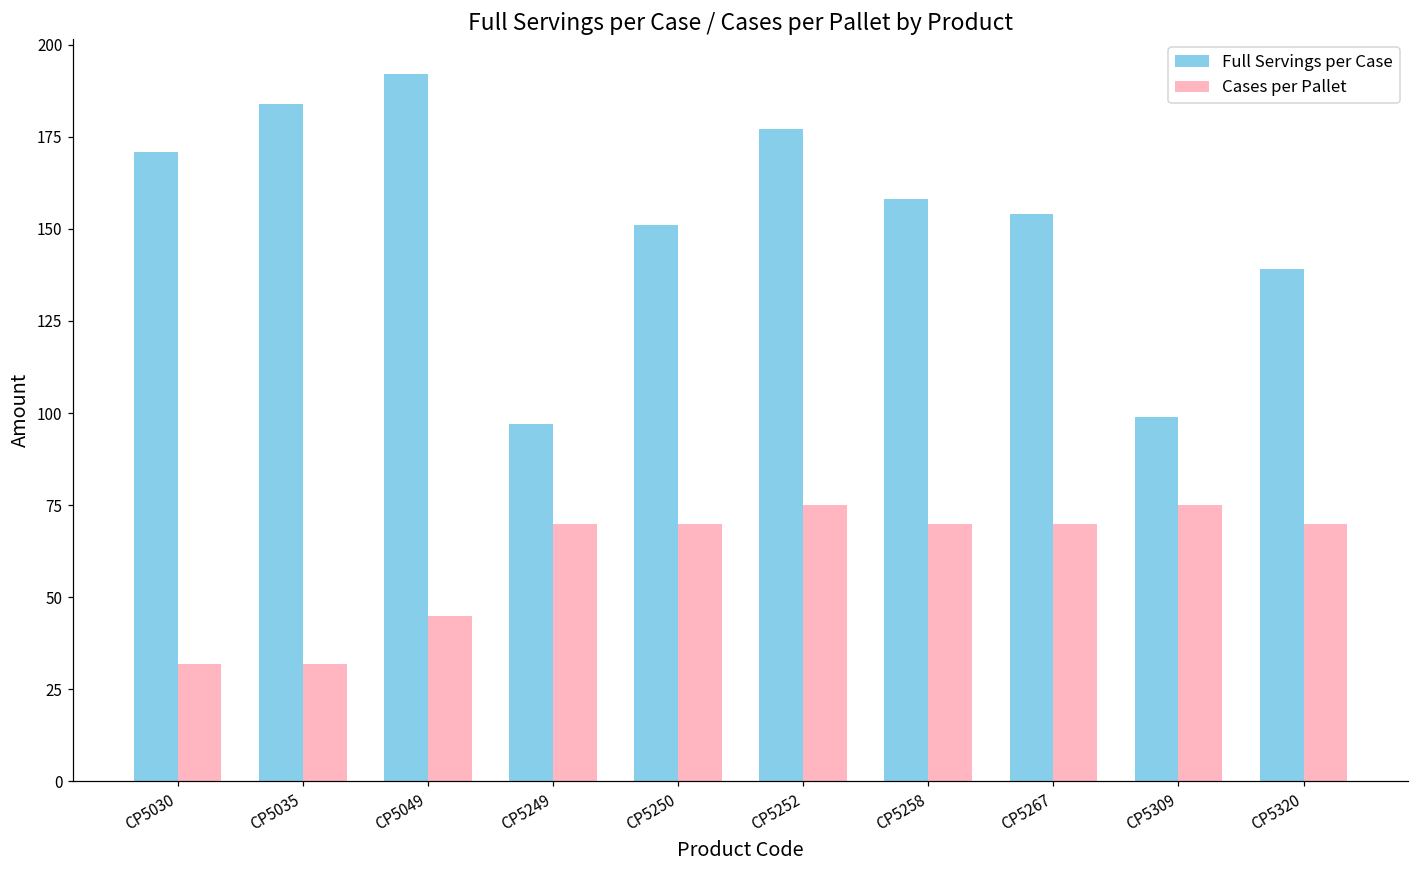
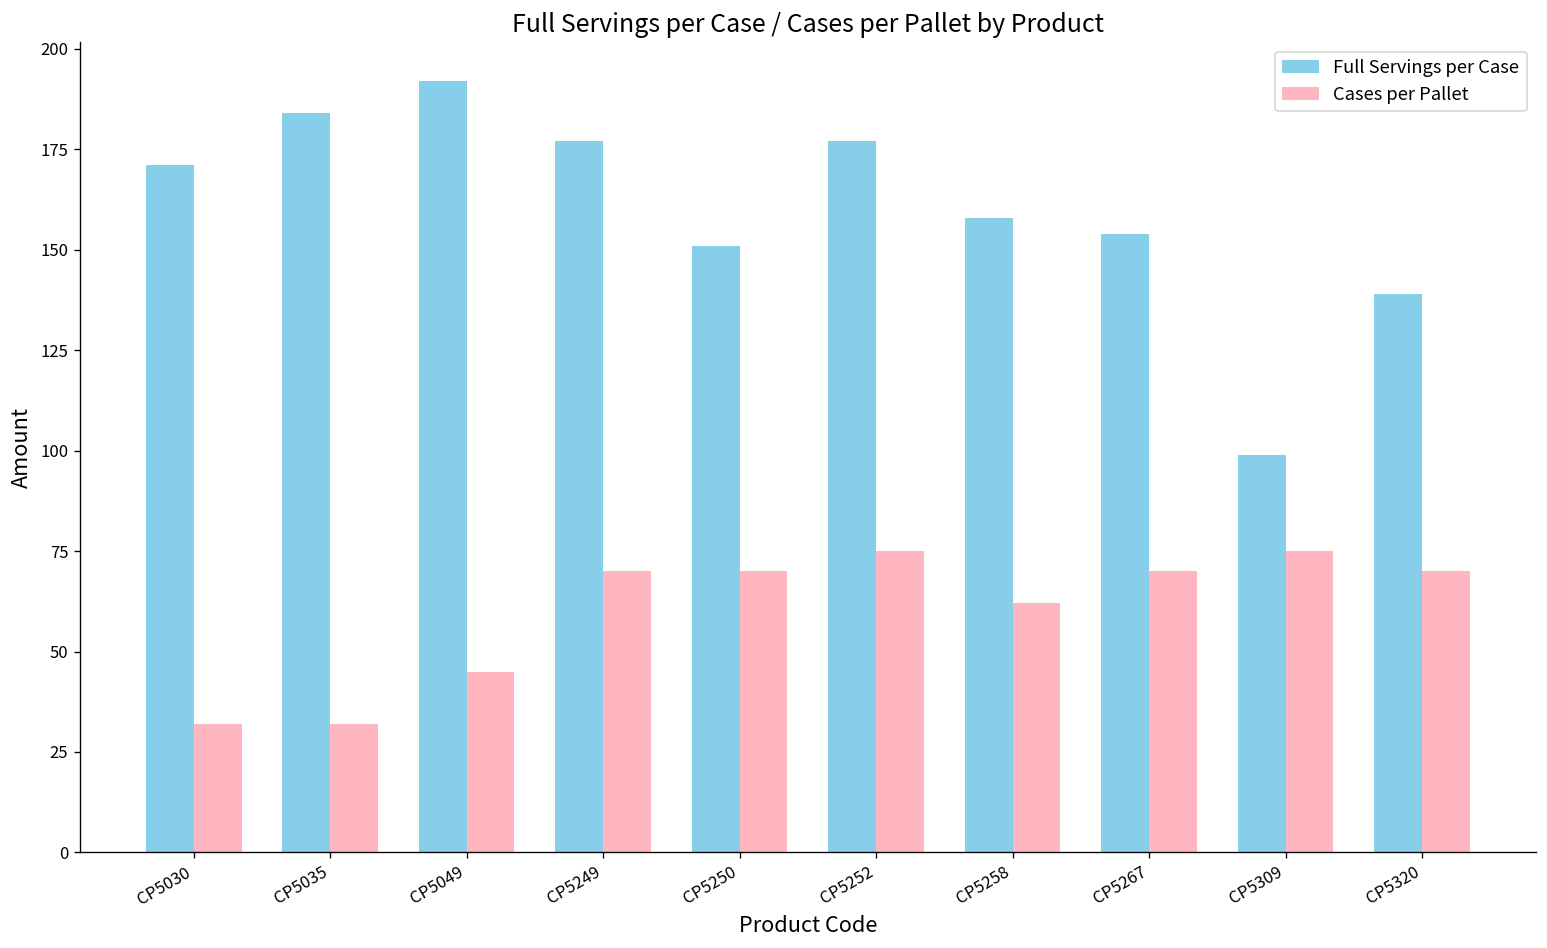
Full Servings per Case, CP5249: 97 -> 177
Cases per Pallet, CP5258: 70 -> 62
